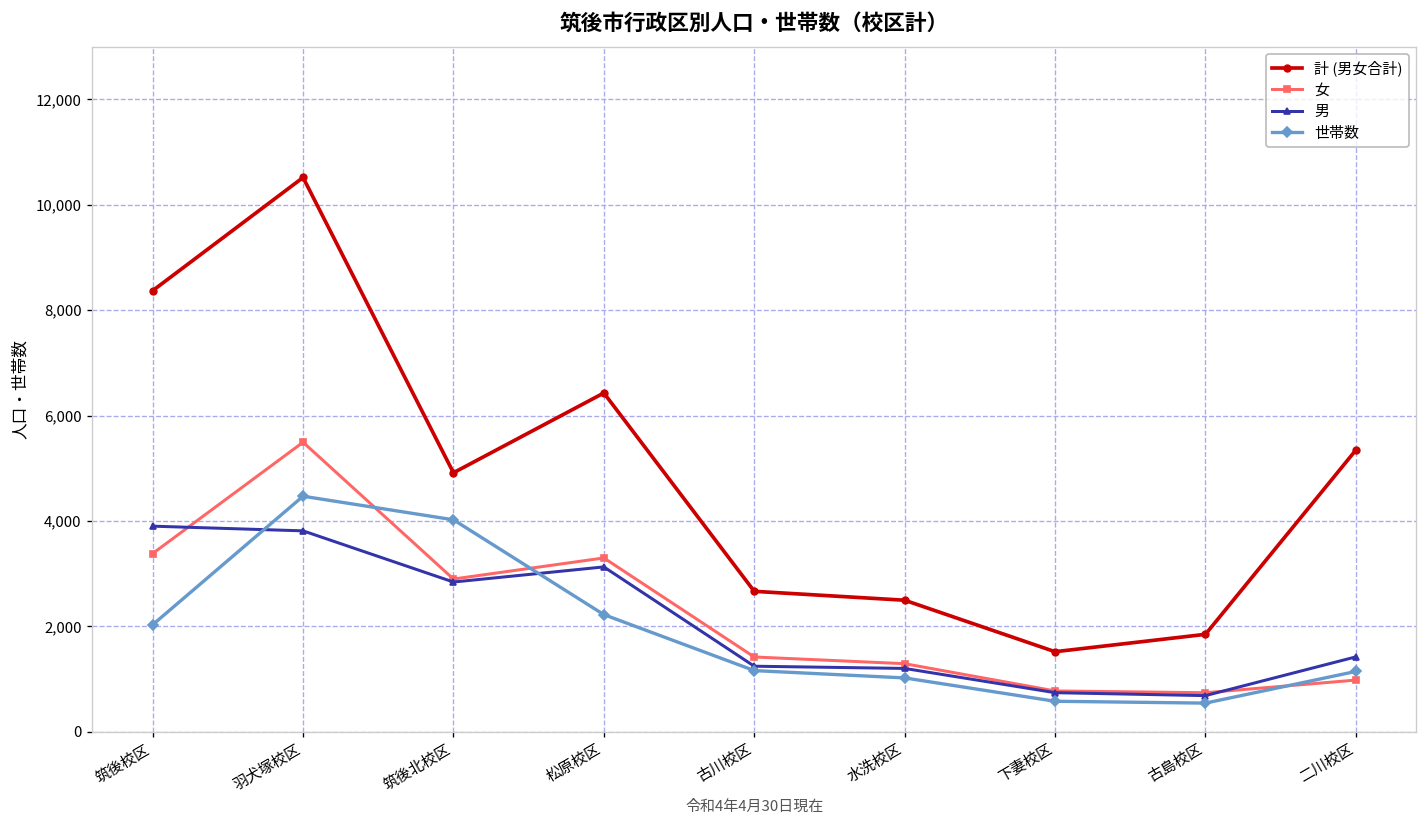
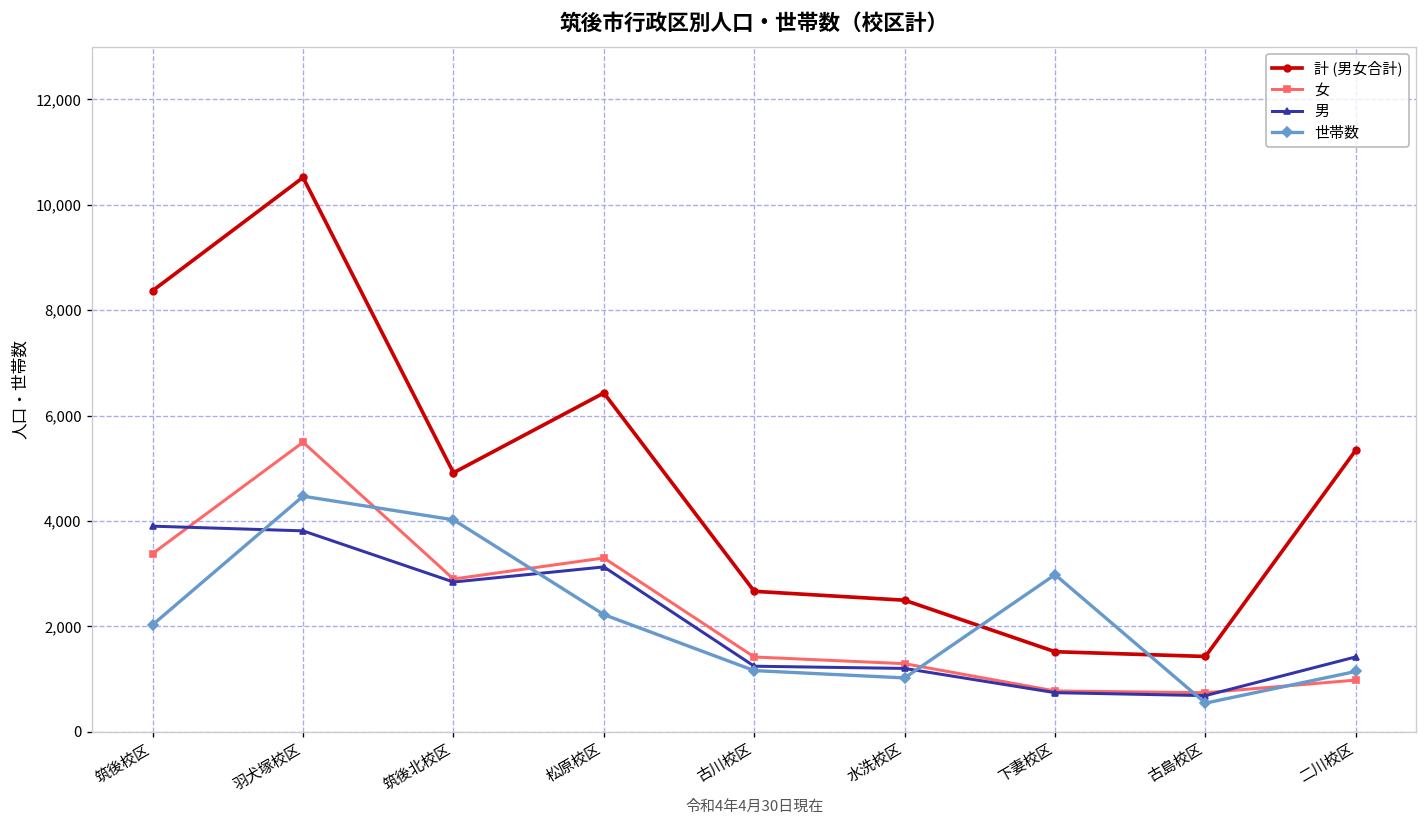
世帯数, 下妻校区: 600 -> 3,000
計 (男女合計), 古島校区: 1,900 -> 1,400
